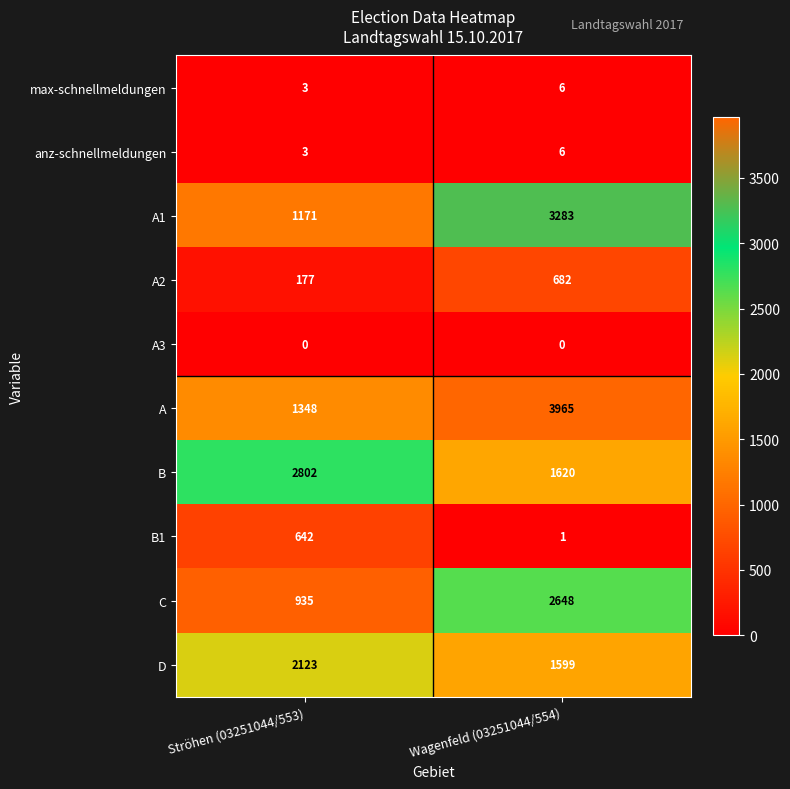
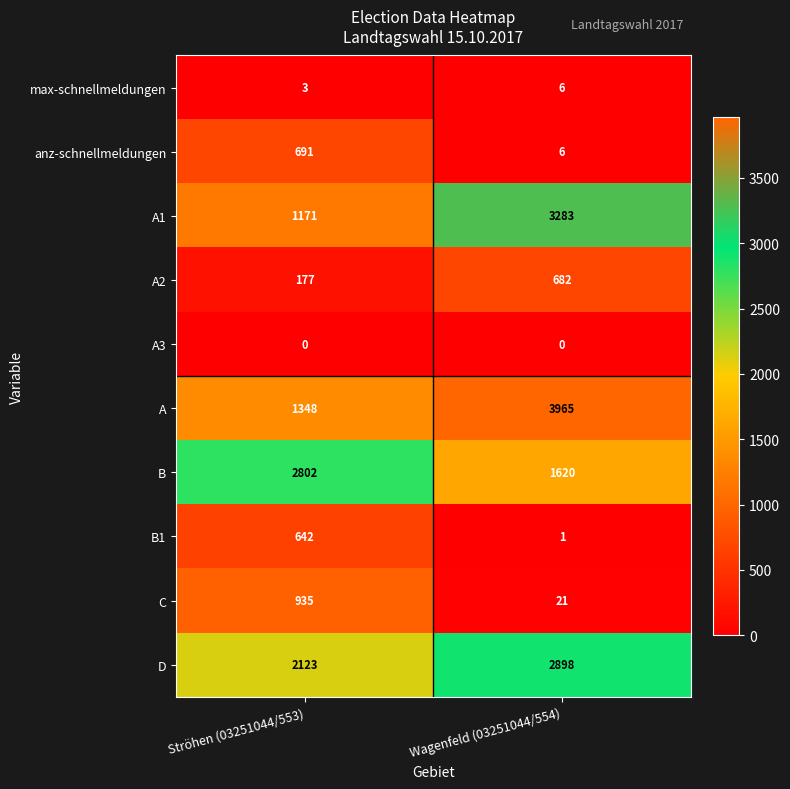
anz-schnellmeldungen, Ströhen (03251044/553): 3 -> 691
C, Wagenfeld (03251044/554): 2648 -> 21
D, Wagenfeld (03251044/554): 1599 -> 2898
